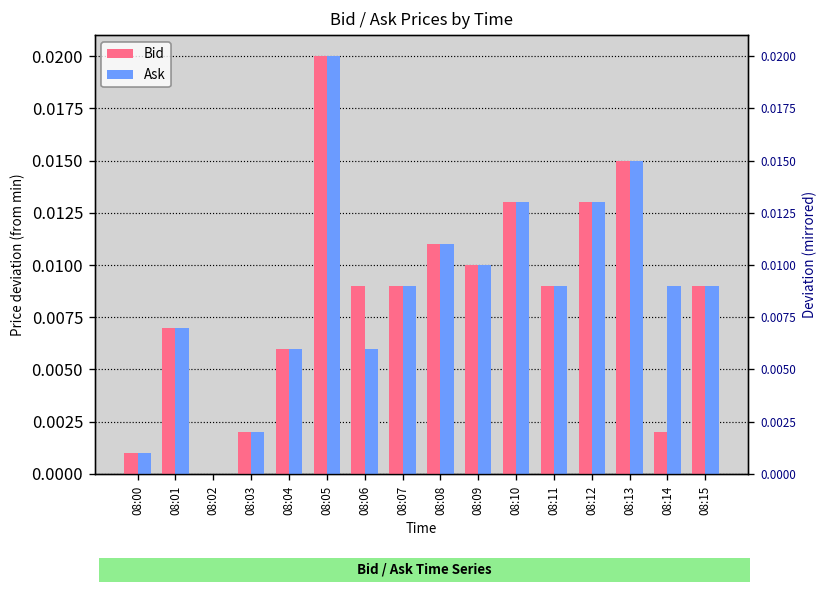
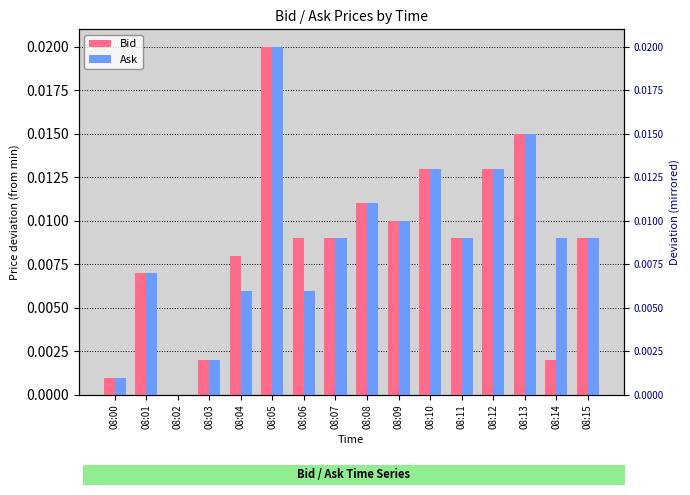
Bid, 08:04: 0.0060 -> 0.0080
